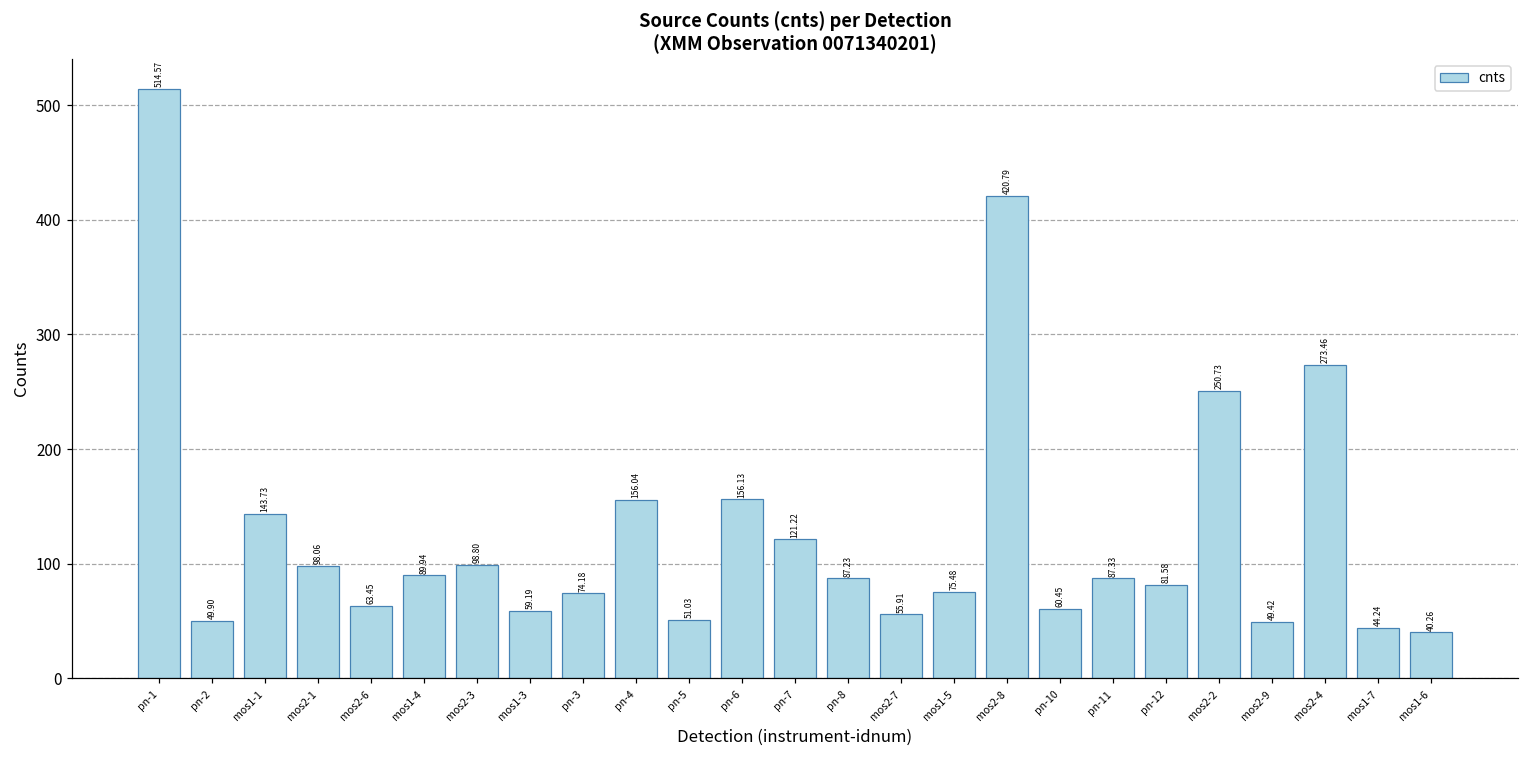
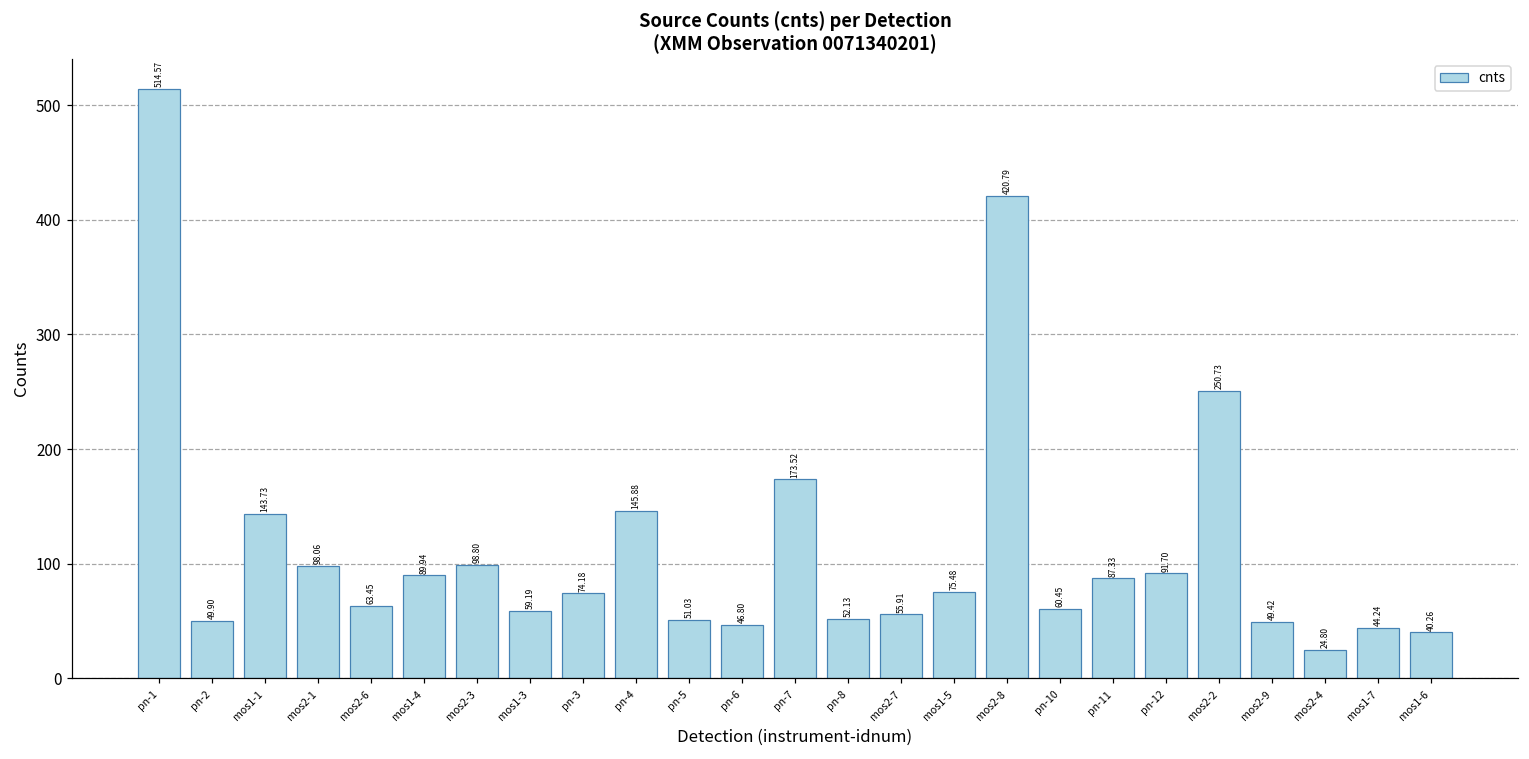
pn-4: 156.04 -> 145.88
pn-6: 156.13 -> 46.80
pn-7: 121.22 -> 173.52
pn-8: 87.23 -> 52.13
pn-12: 81.58 -> 91.70
mos2-4: 273.46 -> 24.80
